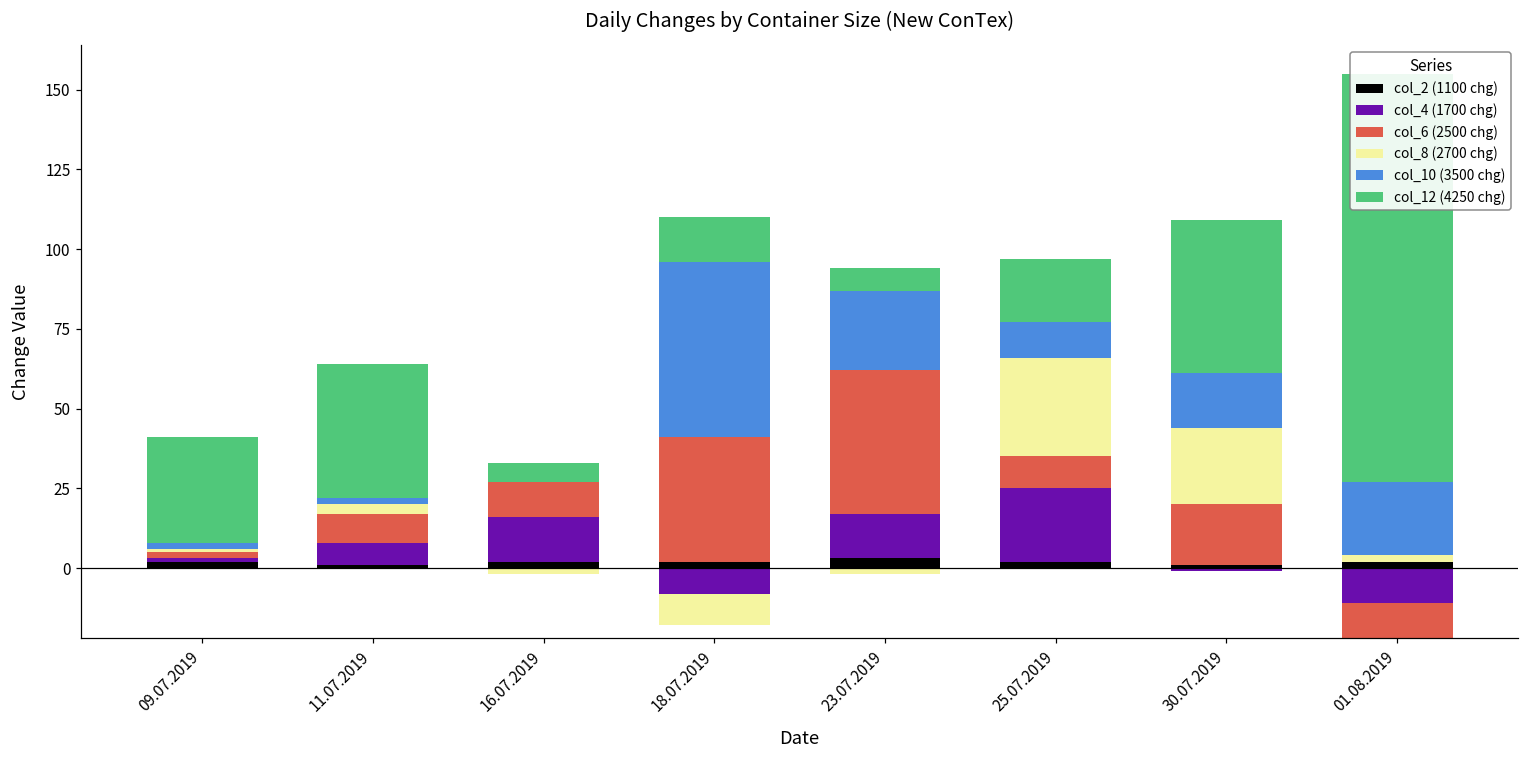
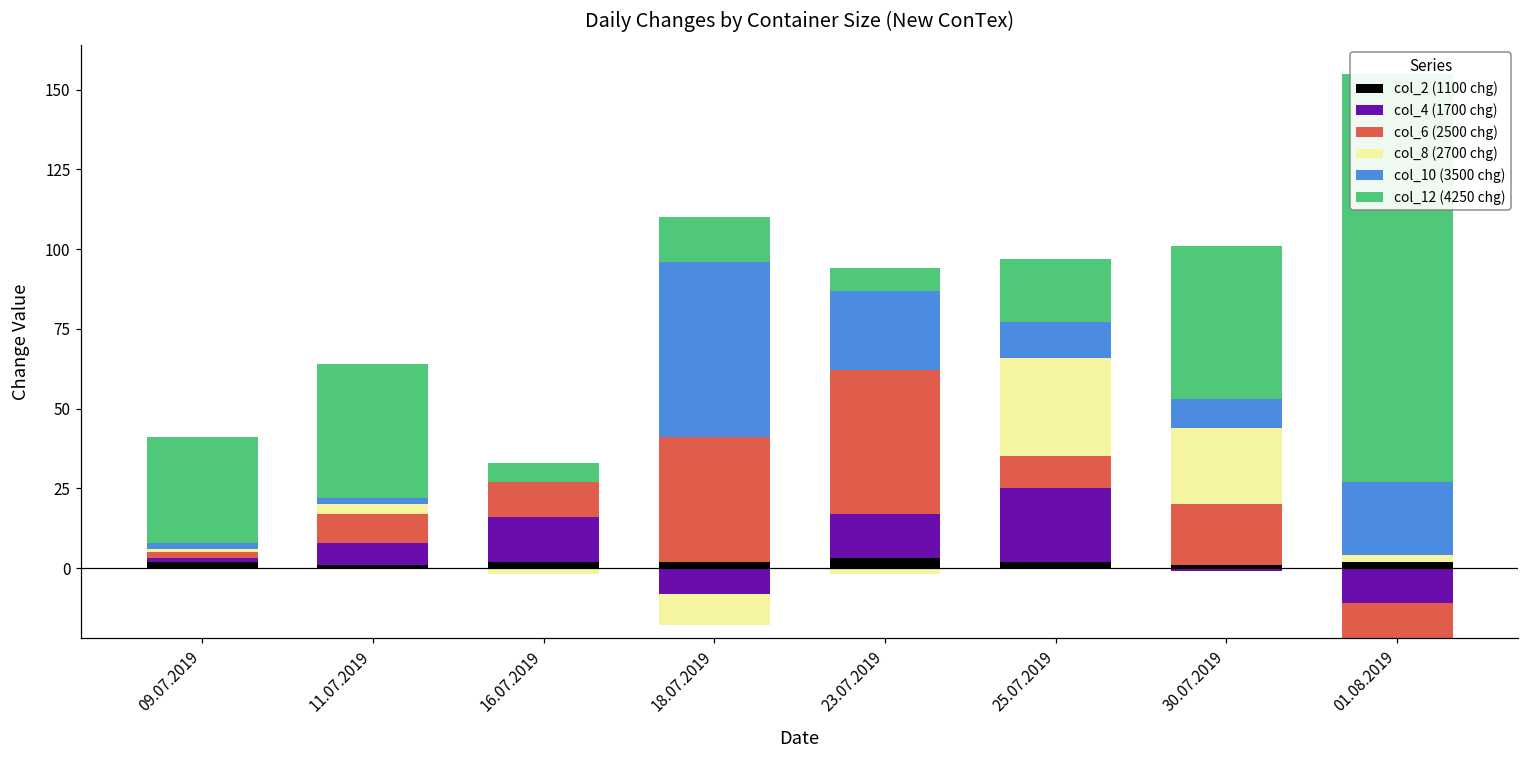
col_10 (3500 chg), 30.07.2019: 17 -> 9
